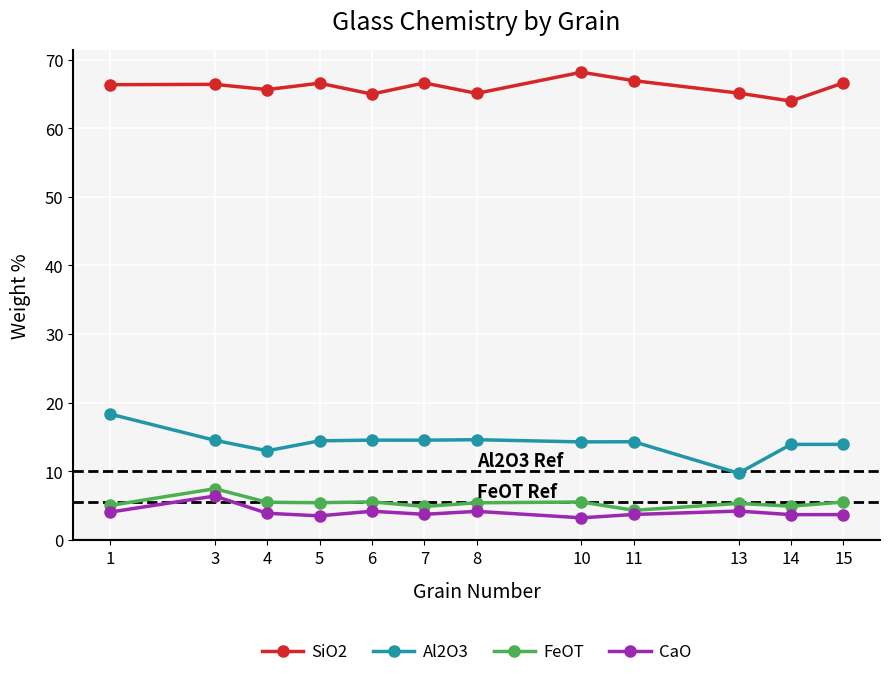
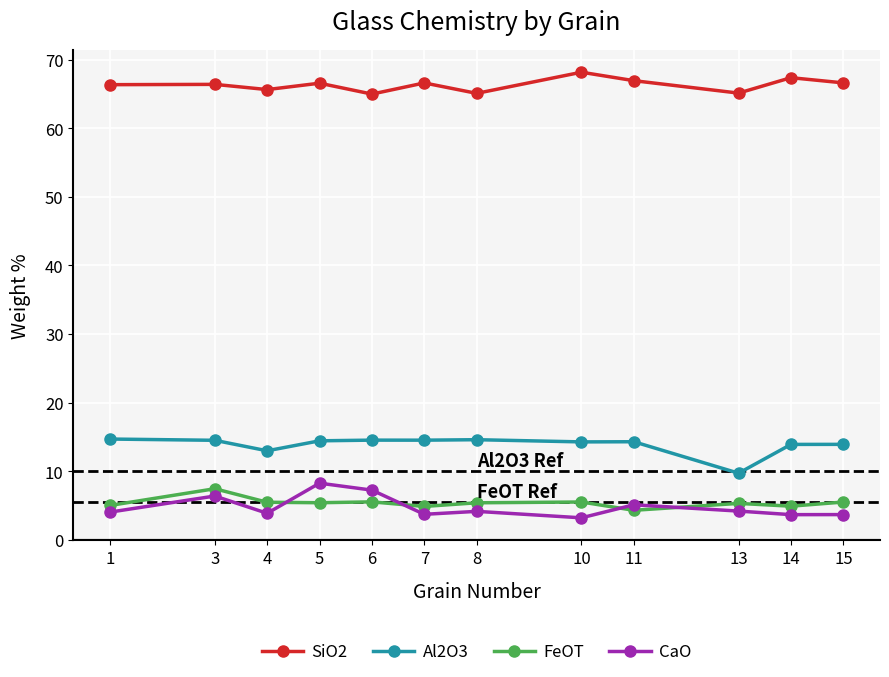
Al2O3, 1: 18 -> 15
CaO, 5: 3 -> 8
CaO, 6: 4 -> 7
CaO, 11: 4 -> 5
SiO2, 14: 64 -> 67
